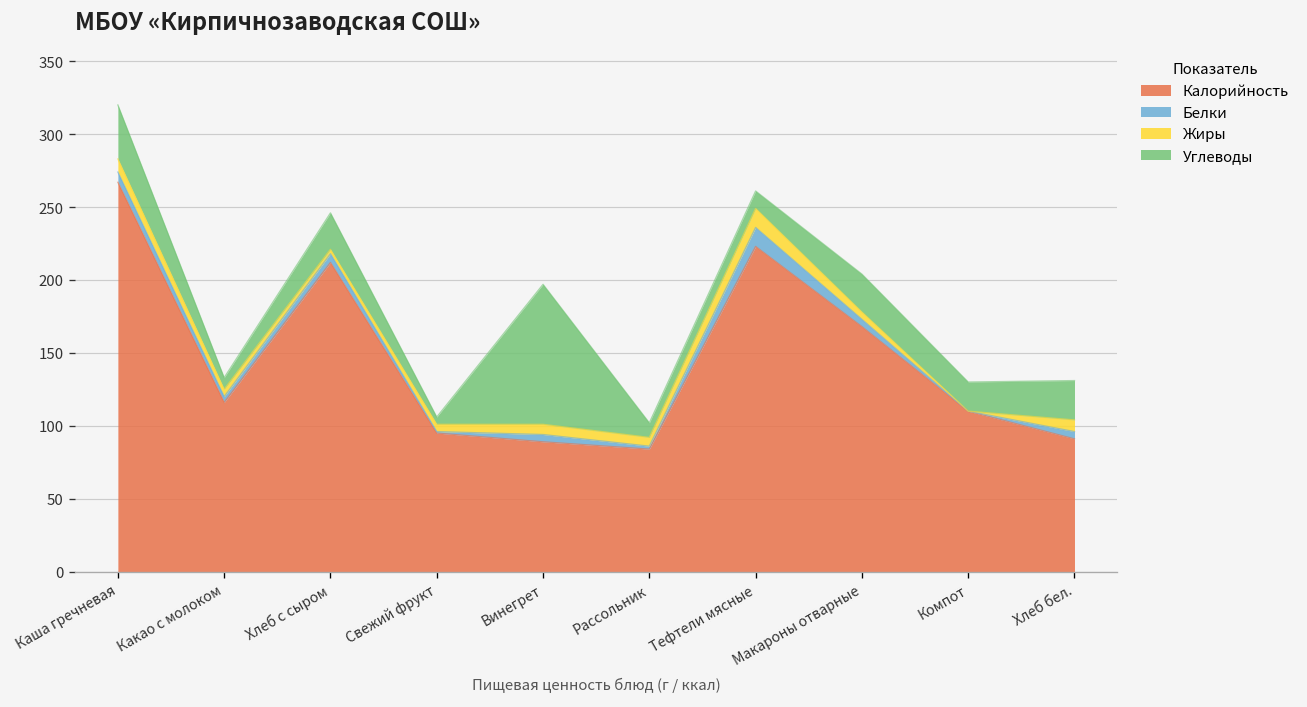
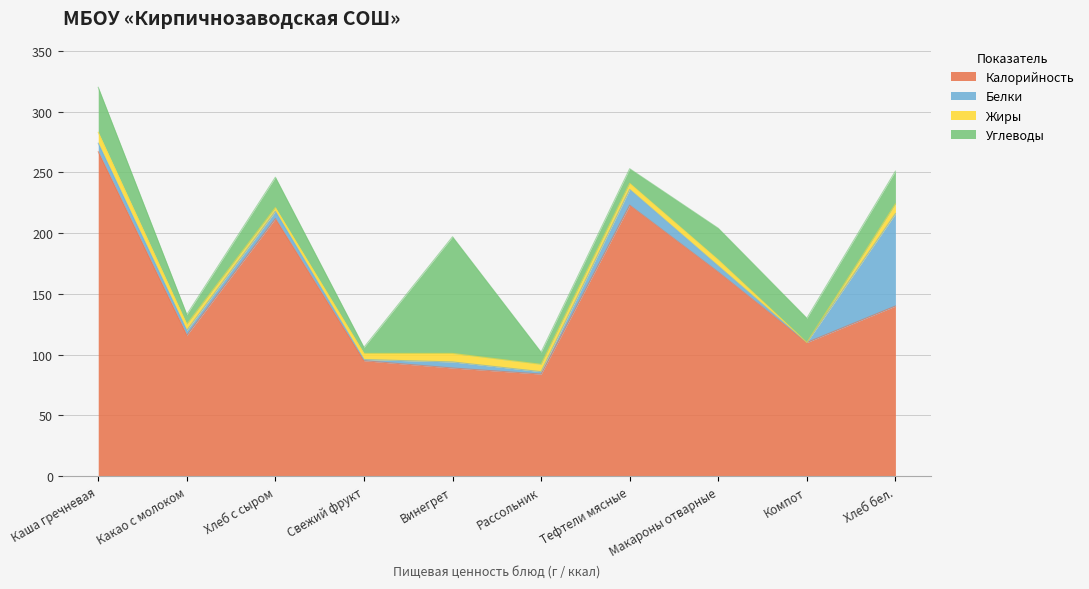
Жиры, Тефтели мясные: 13 -> 5
Калорийность, Хлеб бел.: 91 -> 140
Белки, Хлеб бел.: 5 -> 76
